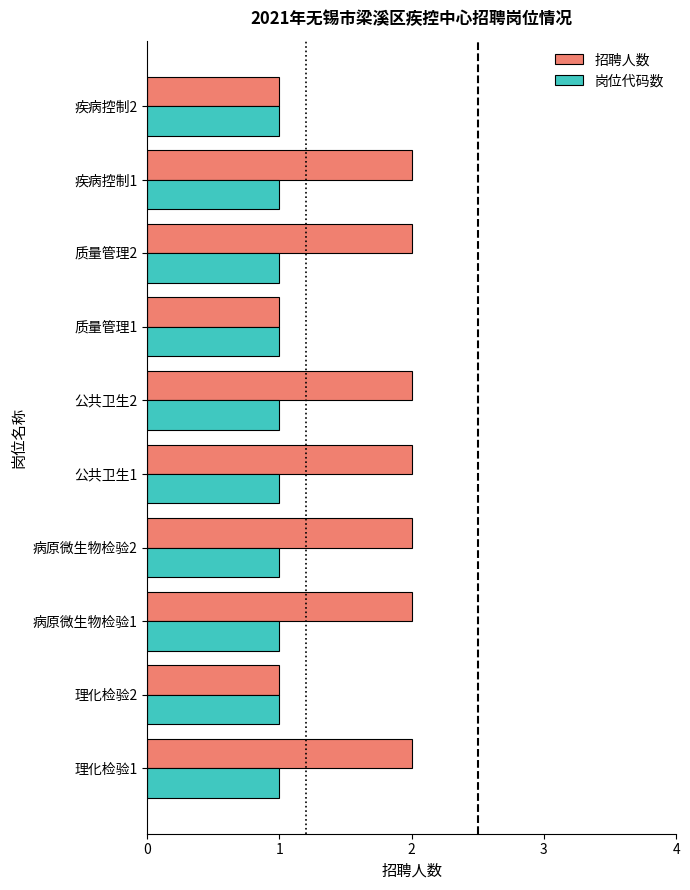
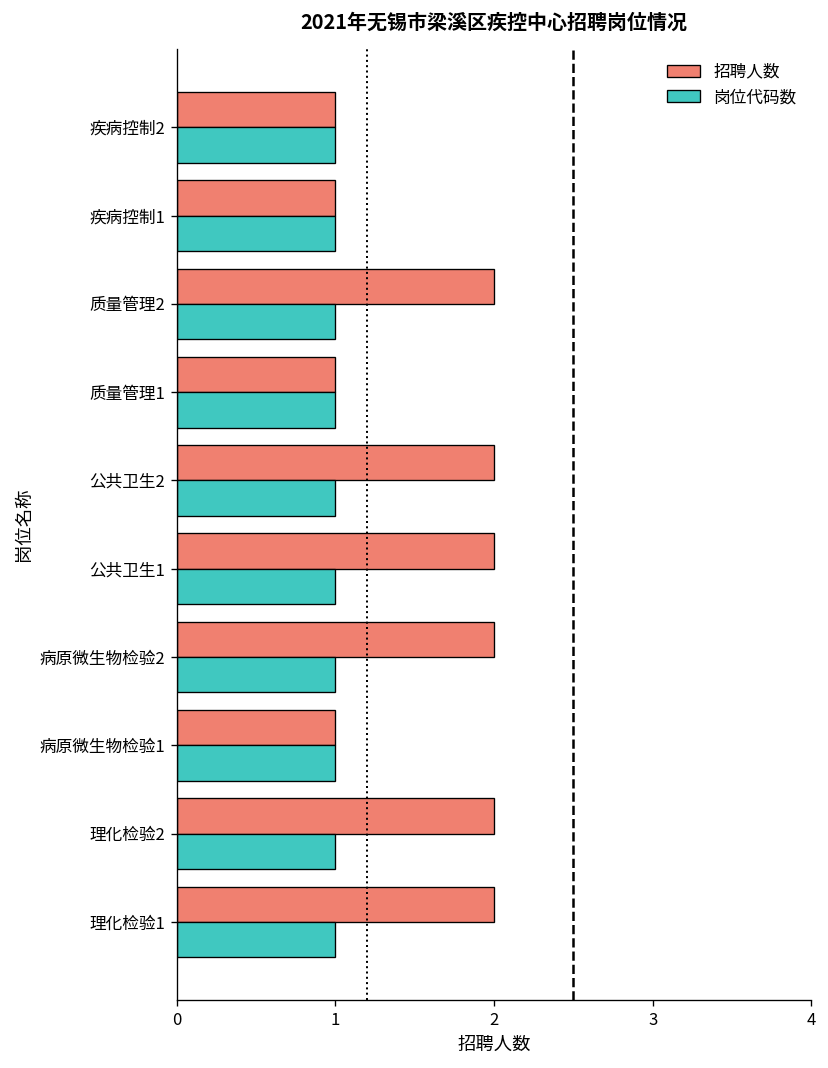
招聘人数, 疾病控制1: 2 -> 1
招聘人数, 病原微生物检验1: 2 -> 1
招聘人数, 理化检验2: 1 -> 2
